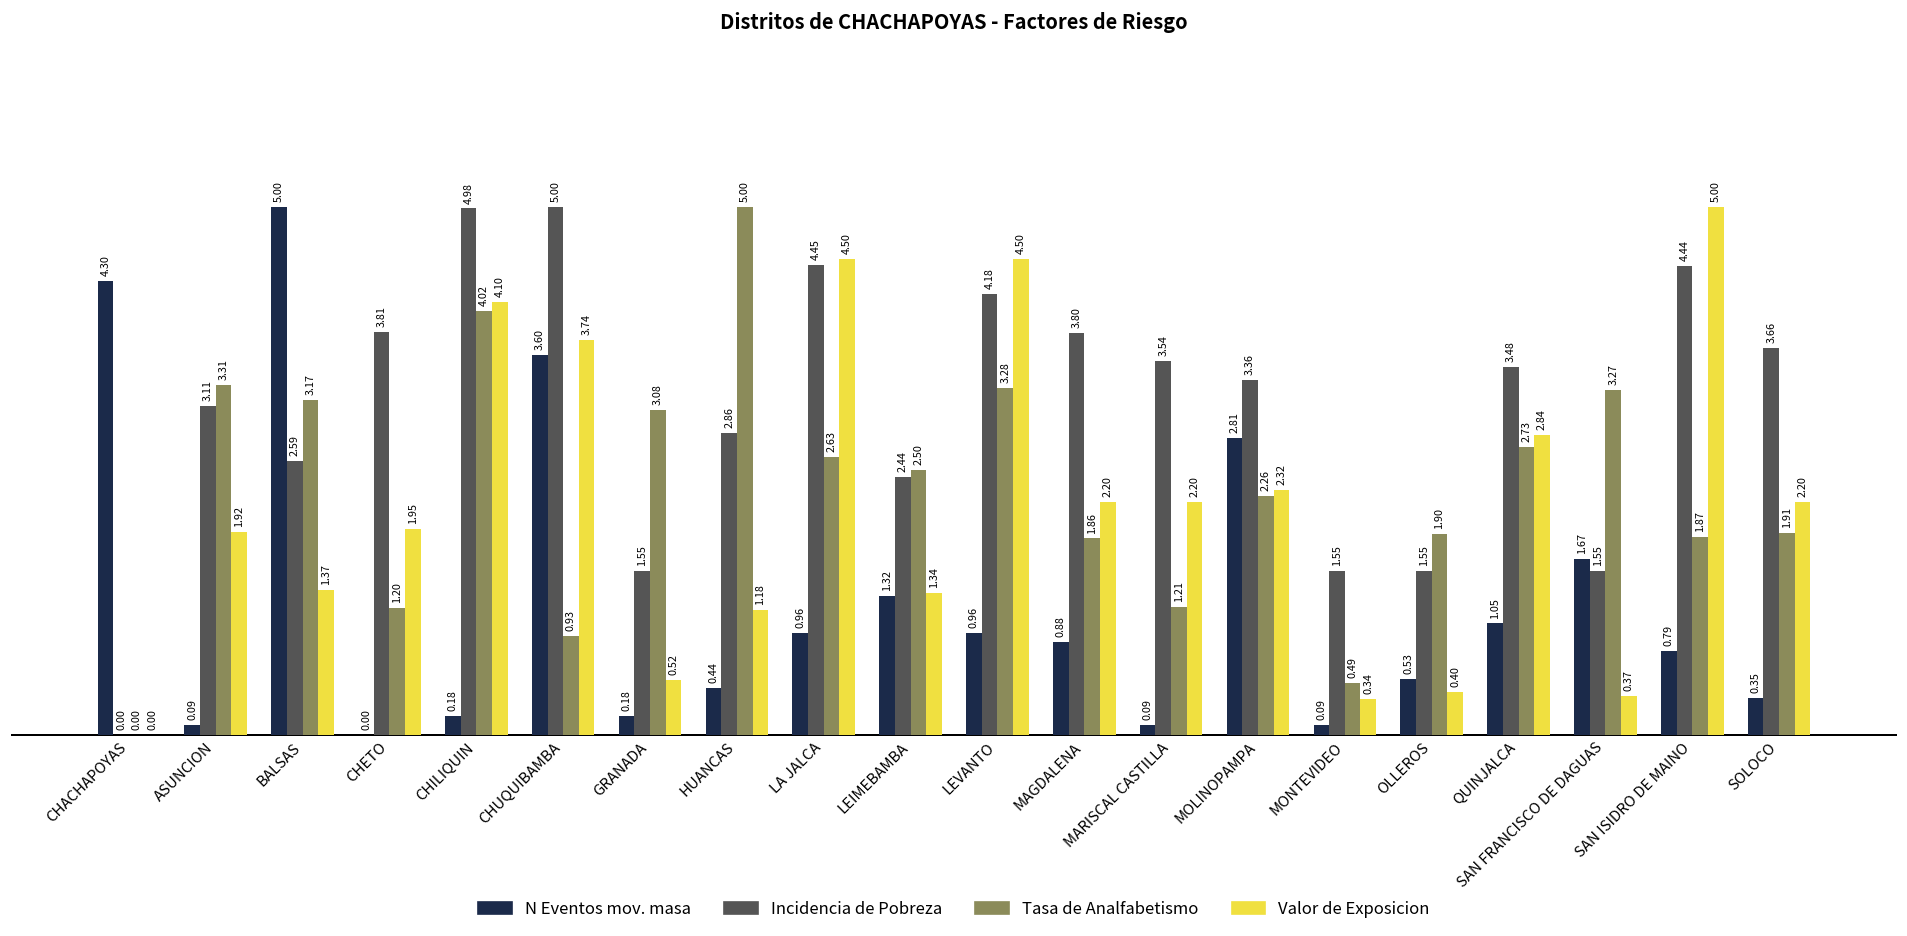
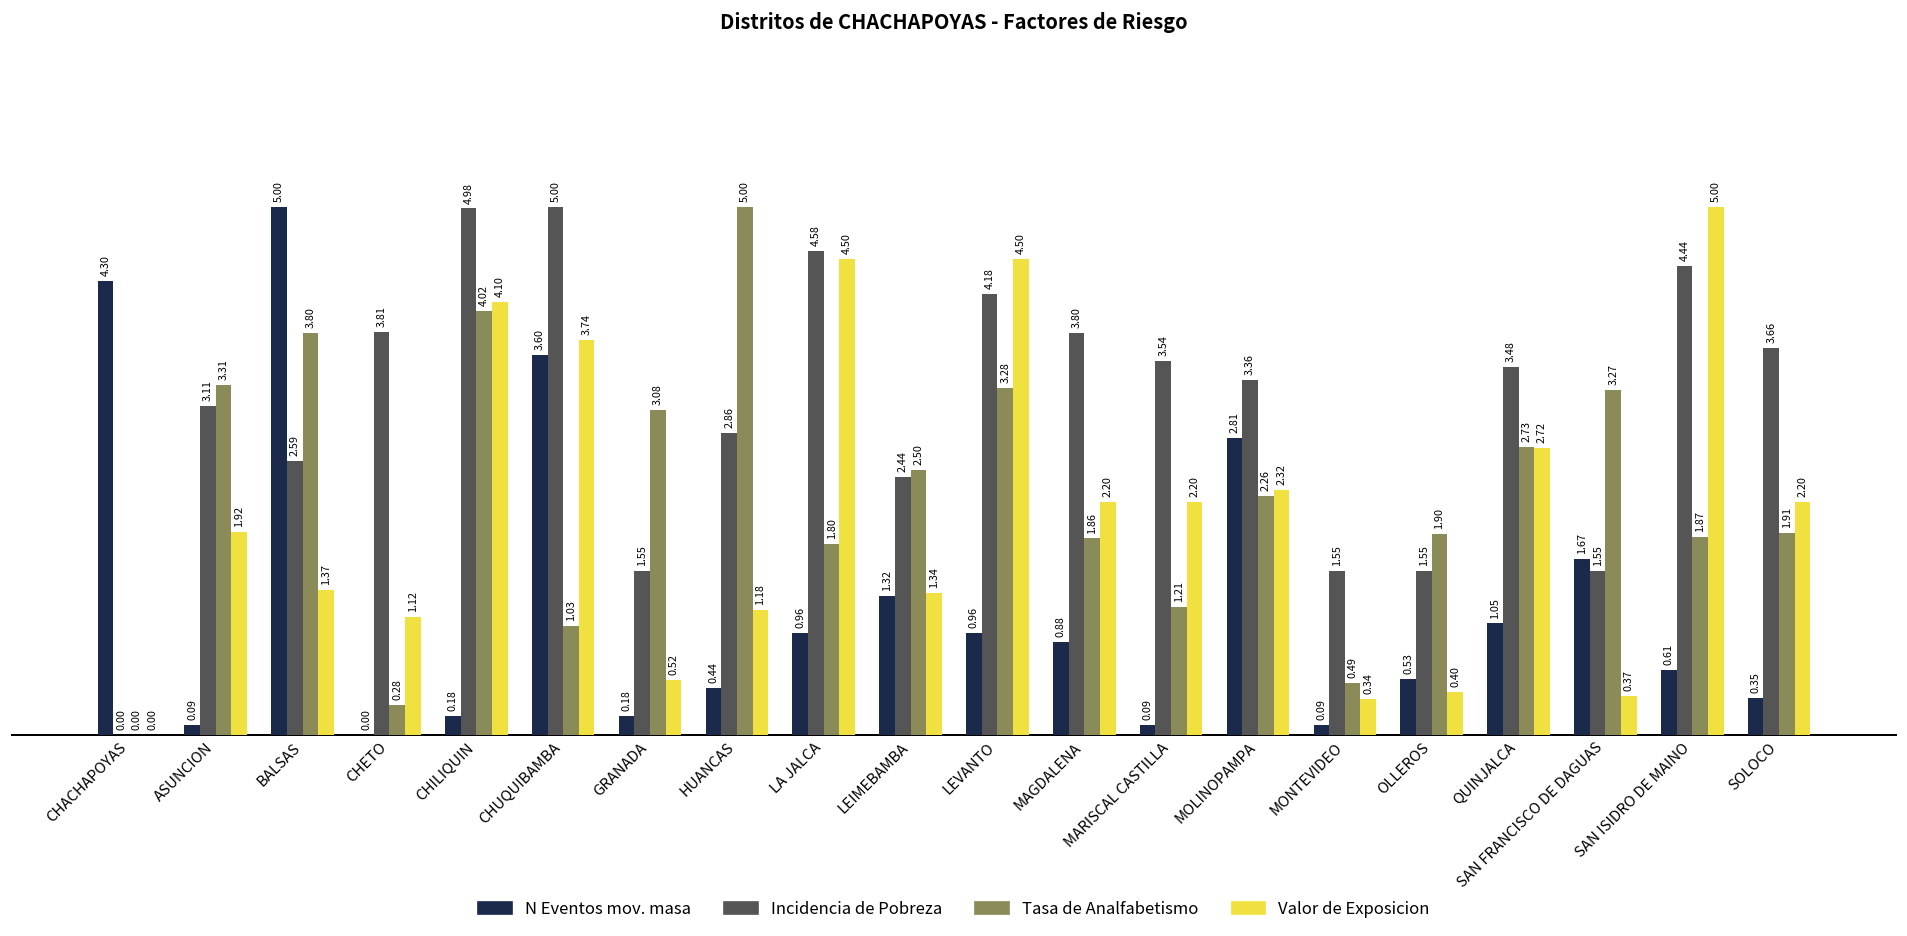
Tasa de Analfabetismo, BALSAS: 3.17 -> 3.80
Tasa de Analfabetismo, CHETO: 1.20 -> 0.28
Valor de Exposicion, CHETO: 1.95 -> 1.12
Tasa de Analfabetismo, CHUQUIBAMBA: 0.93 -> 1.03
Incidencia de Pobreza, LA JALCA: 4.45 -> 4.58
Tasa de Analfabetismo, LA JALCA: 2.63 -> 1.80
Valor de Exposicion, QUINJALCA: 2.84 -> 2.72
N Eventos mov. masa, SAN ISIDRO DE MAINO: 0.79 -> 0.61
